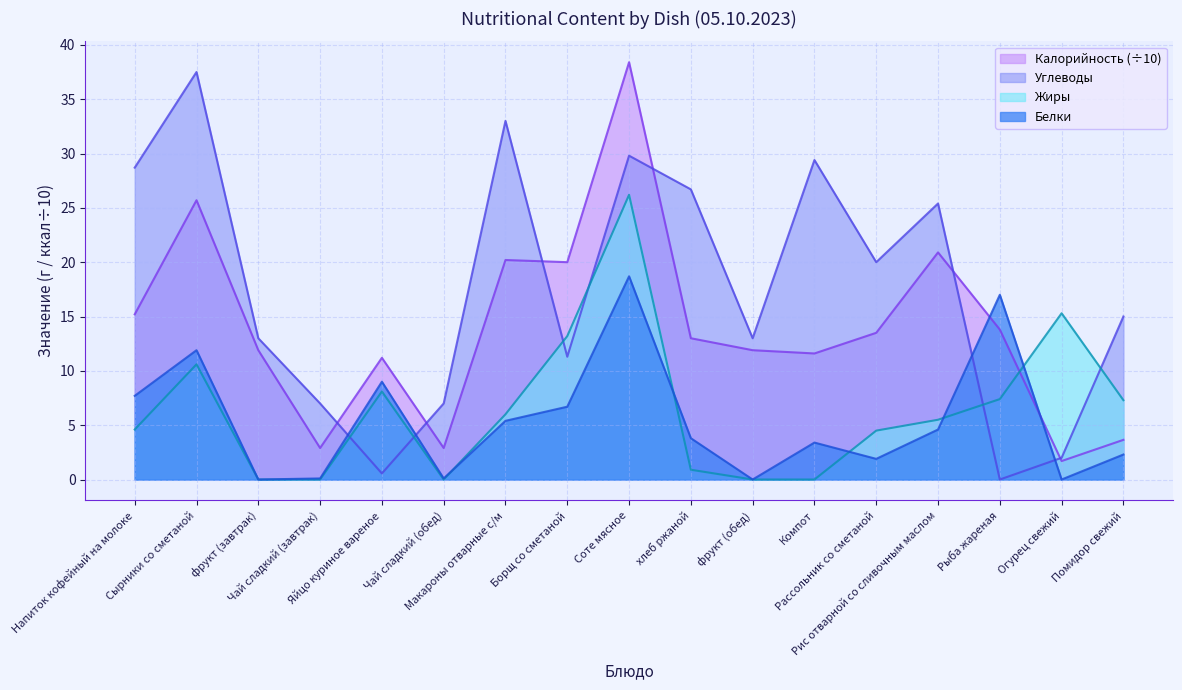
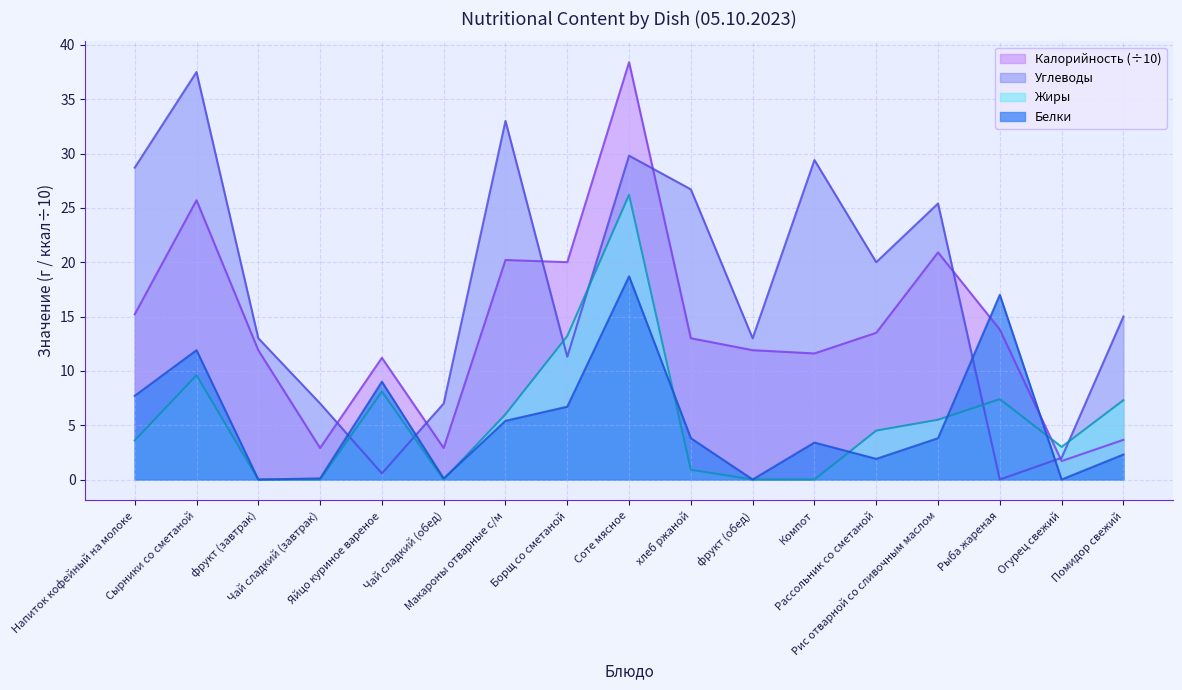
Жиры, Напиток кофейный на молоке: 4.6 -> 3.6
Жиры, Сырники со сметаной: 10.6 -> 9.6
Белки, Рис отварной со сливочным маслом: 4.6 -> 3.8
Жиры, Огурец свежий: 15.3 -> 3.0
